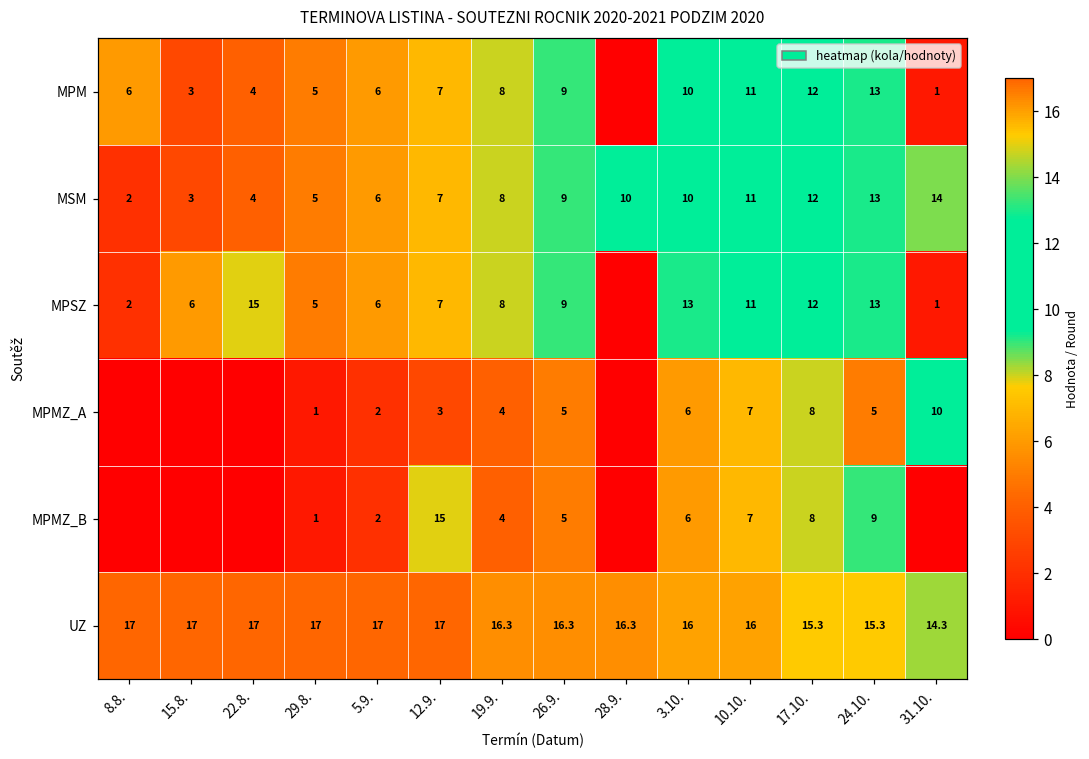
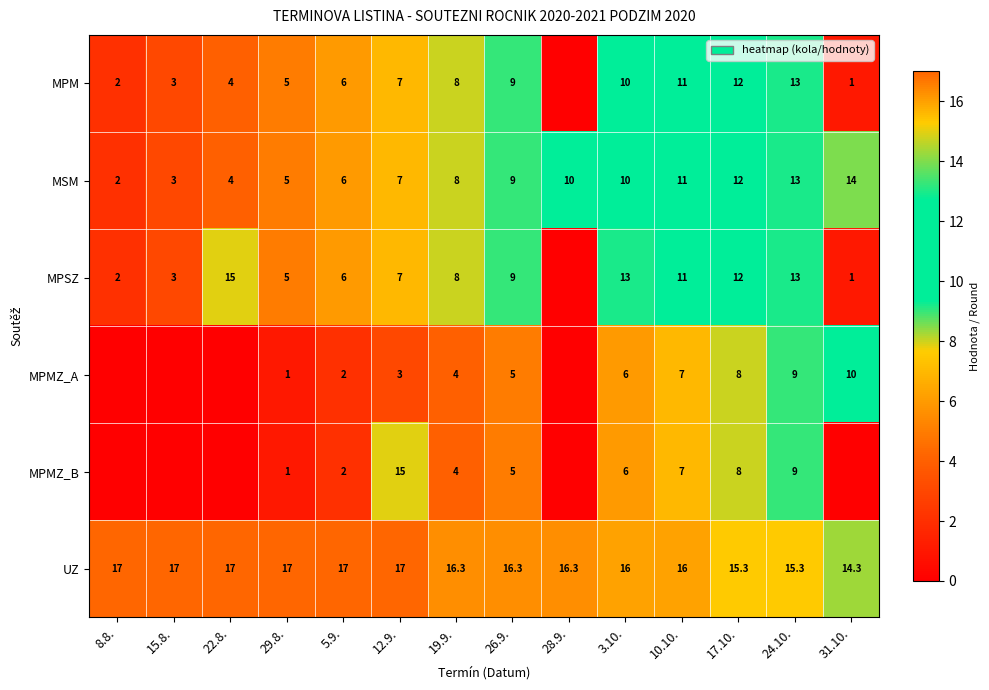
MPM, 8.8.: 6 -> 2
MPSZ, 15.8.: 6 -> 3
MPMZ_A, 24.10.: 5 -> 9
